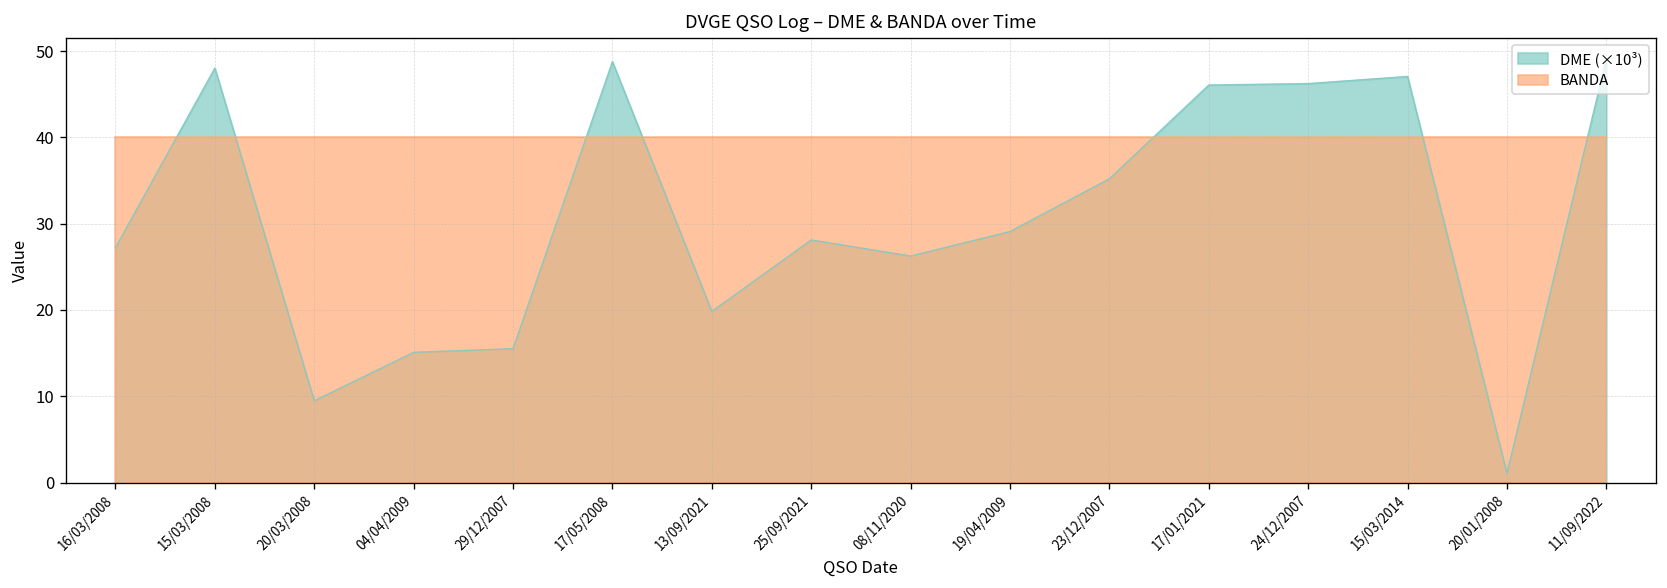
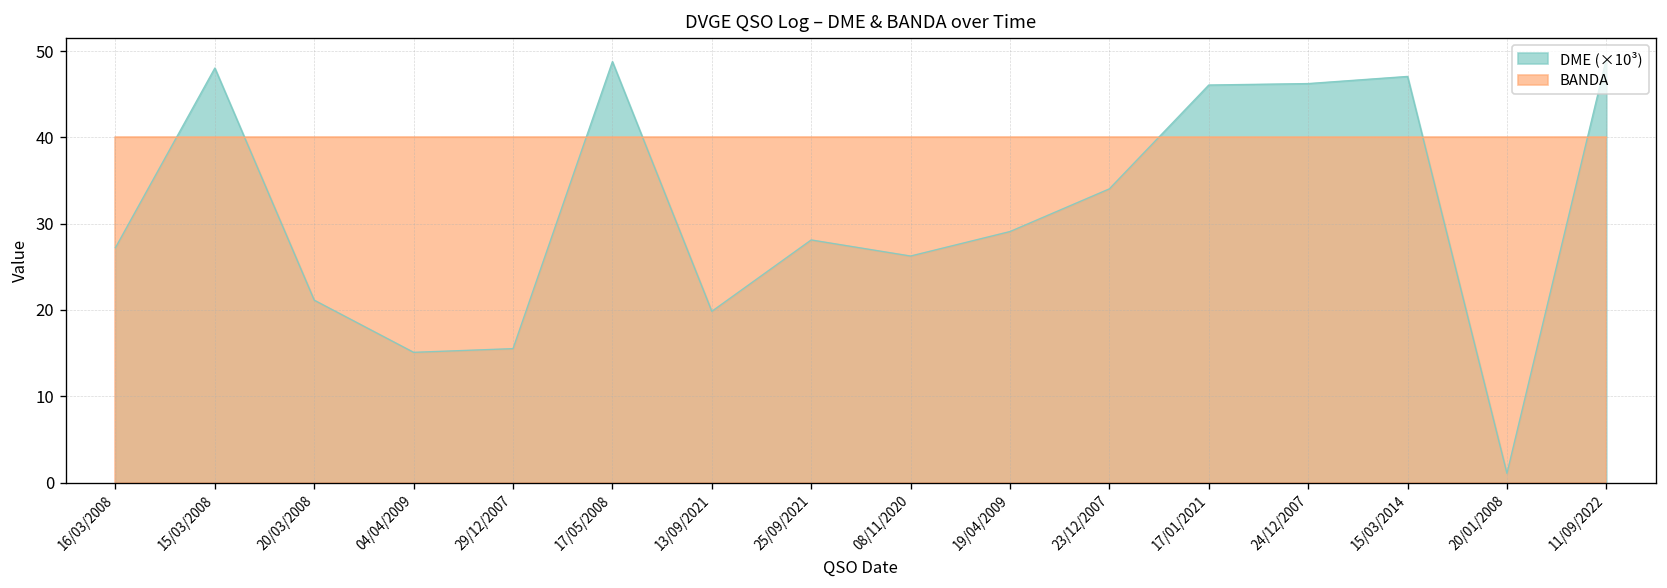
DME (×10³), 20/03/2008: 9 -> 21
DME (×10³), 23/12/2007: 35 -> 34
